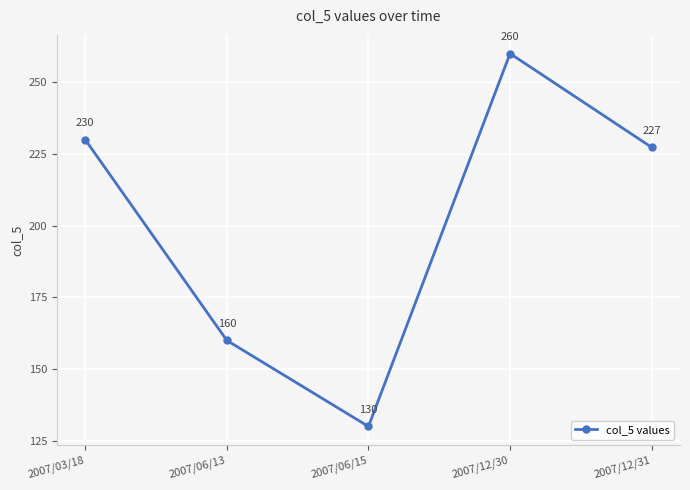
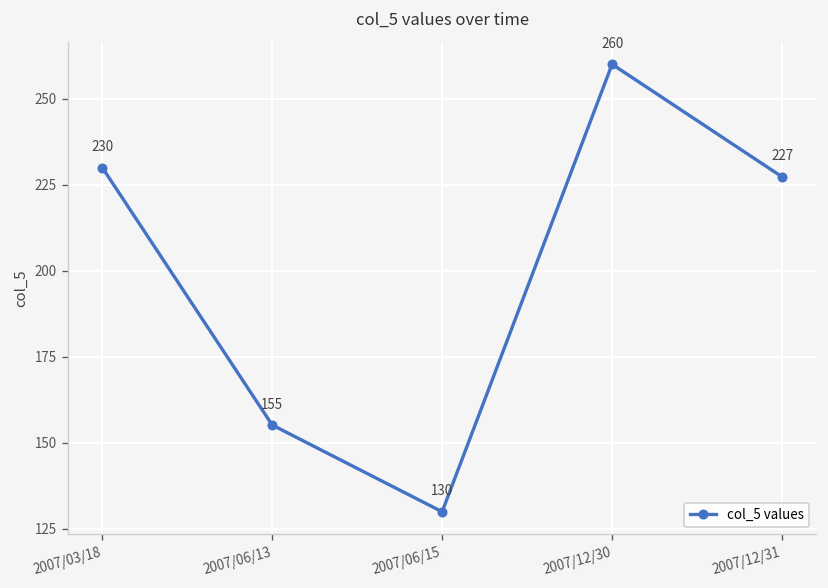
2007/06/13: 160 -> 155
